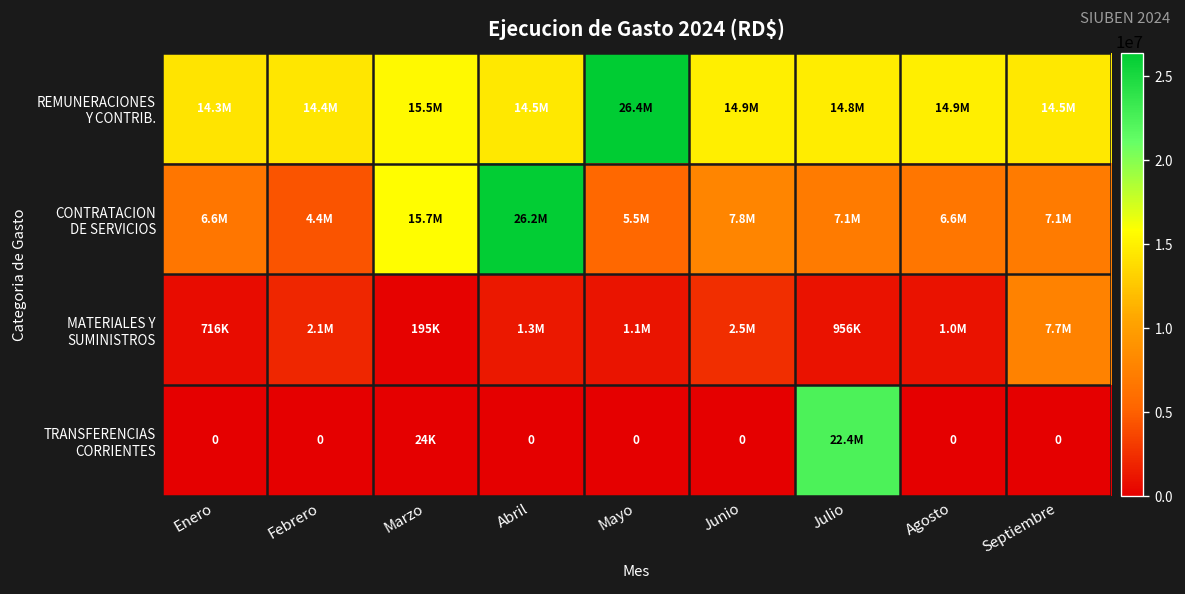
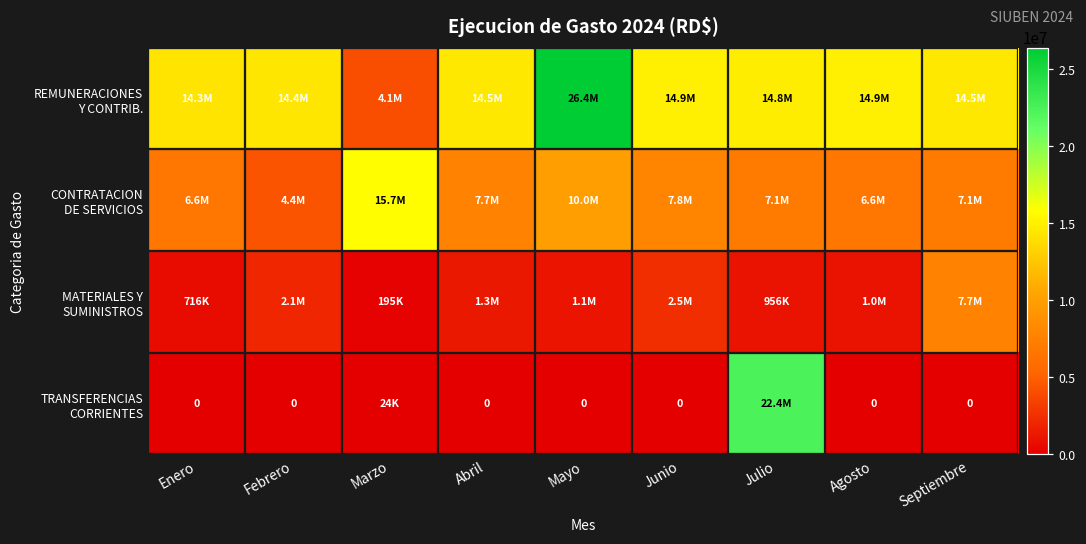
REMUNERACIONES Y CONTRIB., Marzo: 15.5M -> 4.1M
CONTRATACION DE SERVICIOS, Abril: 26.2M -> 7.7M
CONTRATACION DE SERVICIOS, Mayo: 5.5M -> 10.0M
